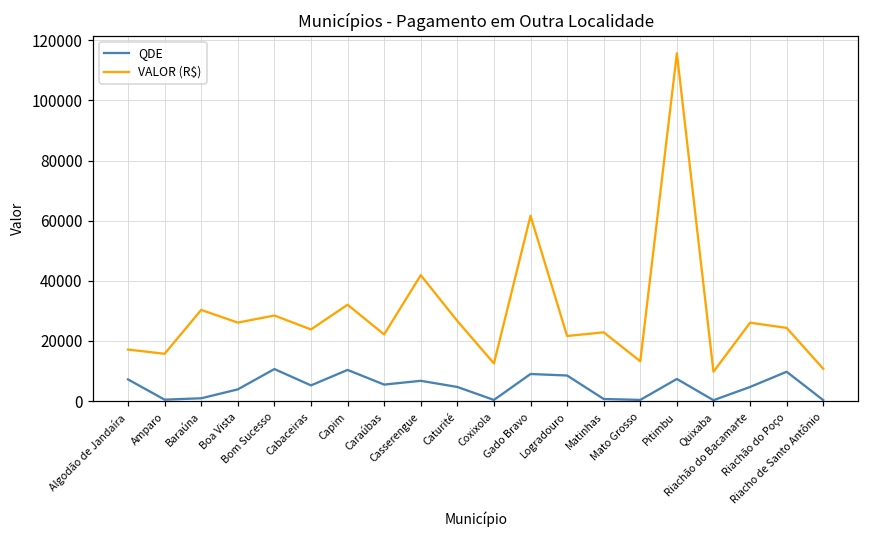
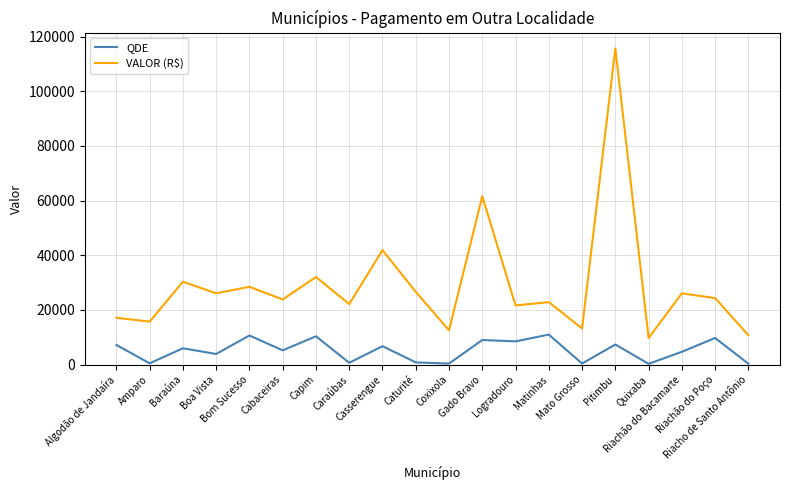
QDE, Baraúna: 1000 -> 6000
QDE, Caraúbas: 5000 -> 1000
QDE, Caturité: 5000 -> 1000
QDE, Matinhas: 1000 -> 11000
